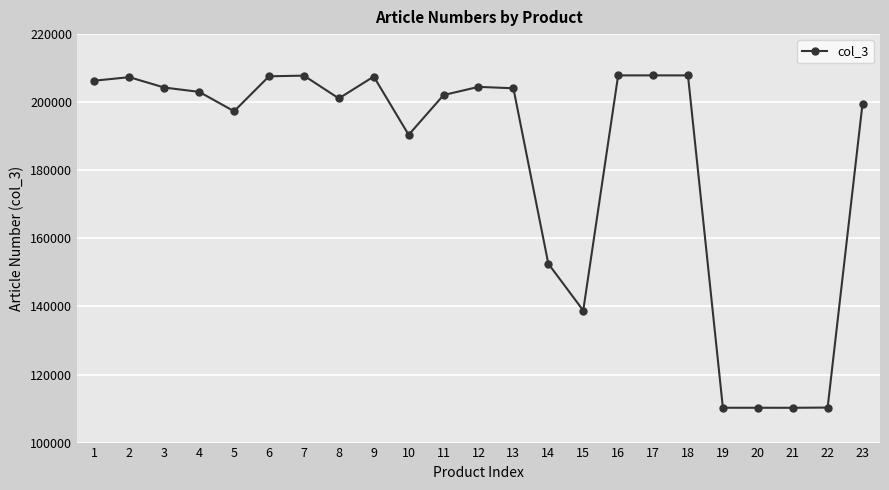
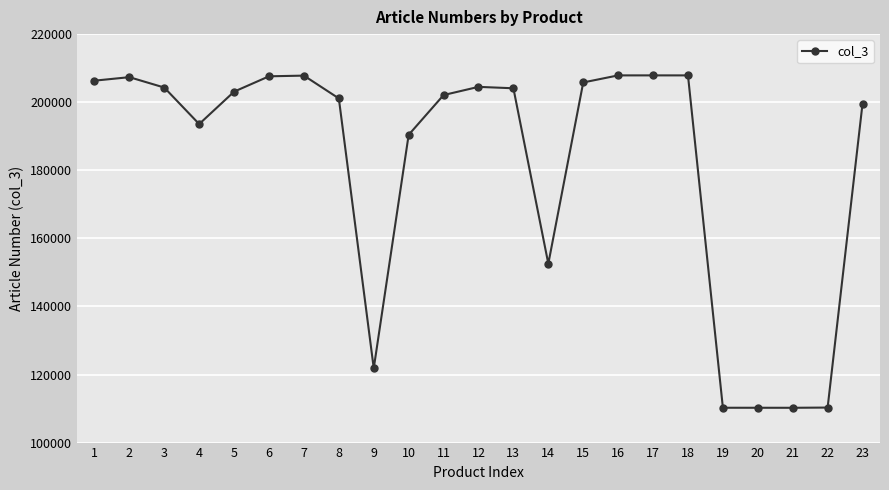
4: 203000 -> 194000
5: 197000 -> 203000
9: 208000 -> 122000
15: 139000 -> 206000
